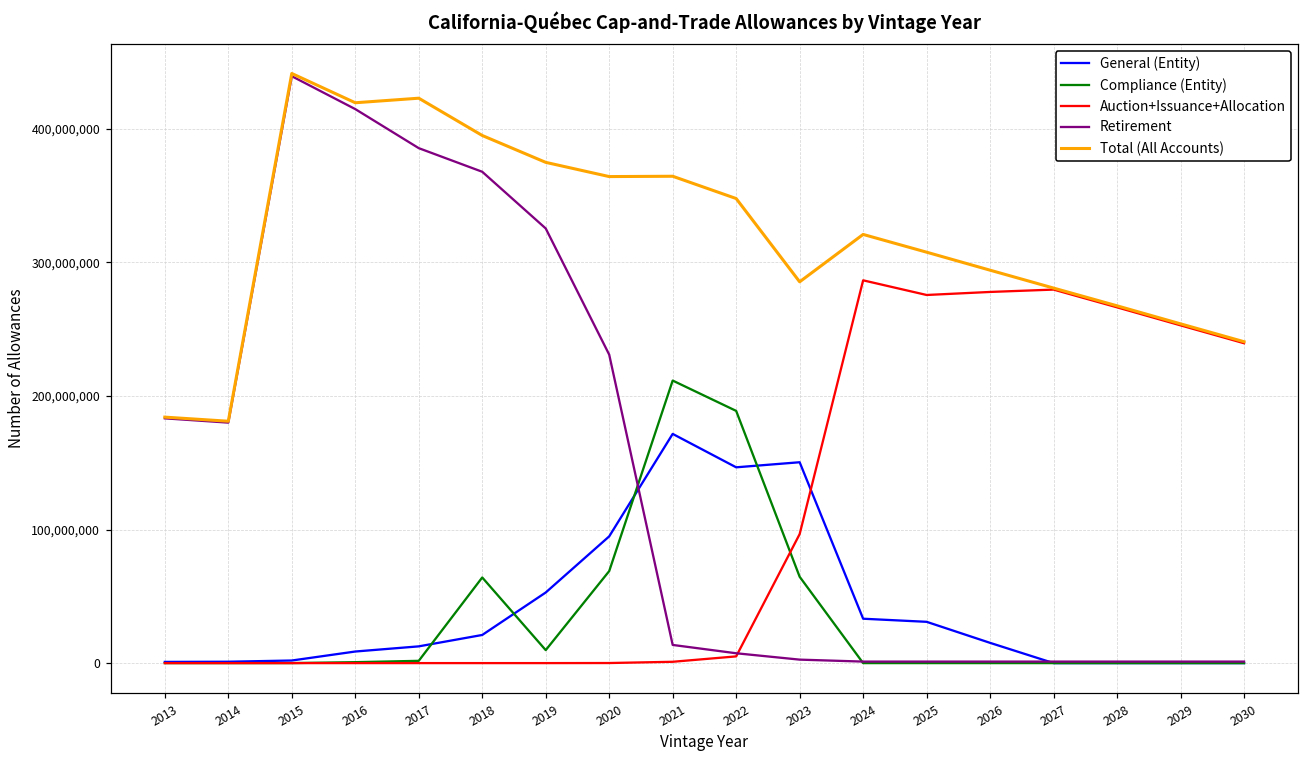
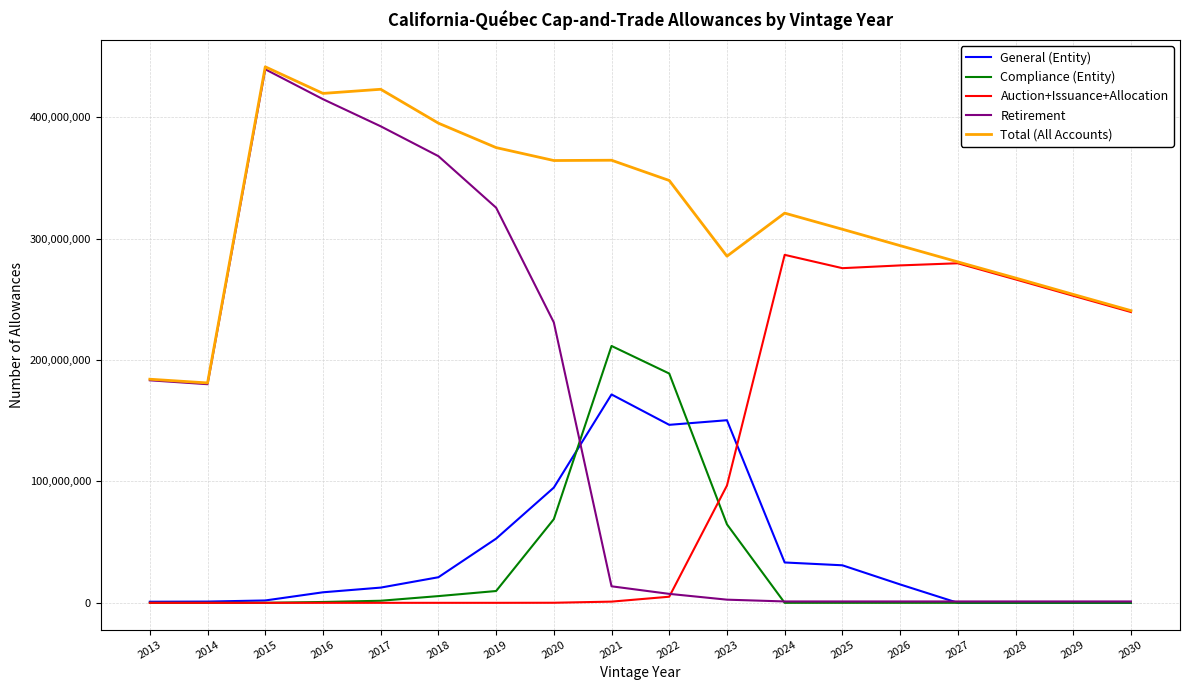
Retirement, 2017: 386,000,000 -> 392,000,000
Compliance (Entity), 2018: 64,000,000 -> 6,000,000
